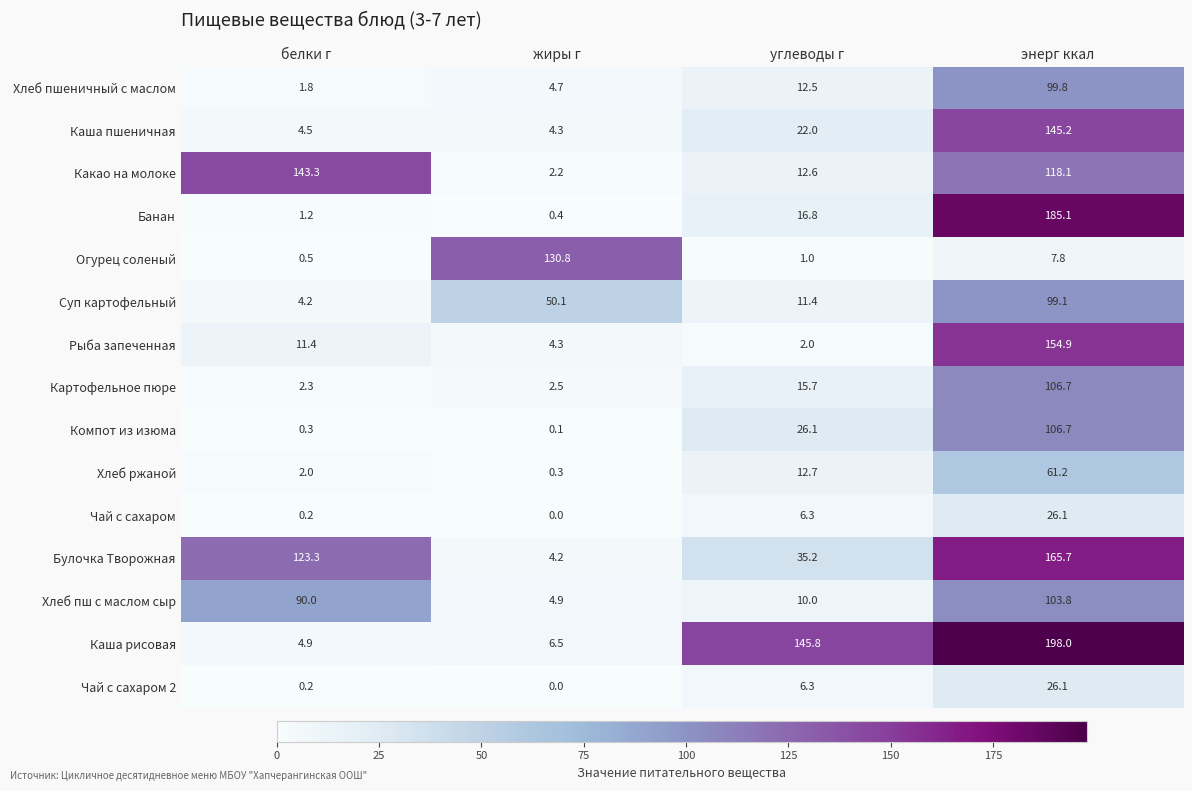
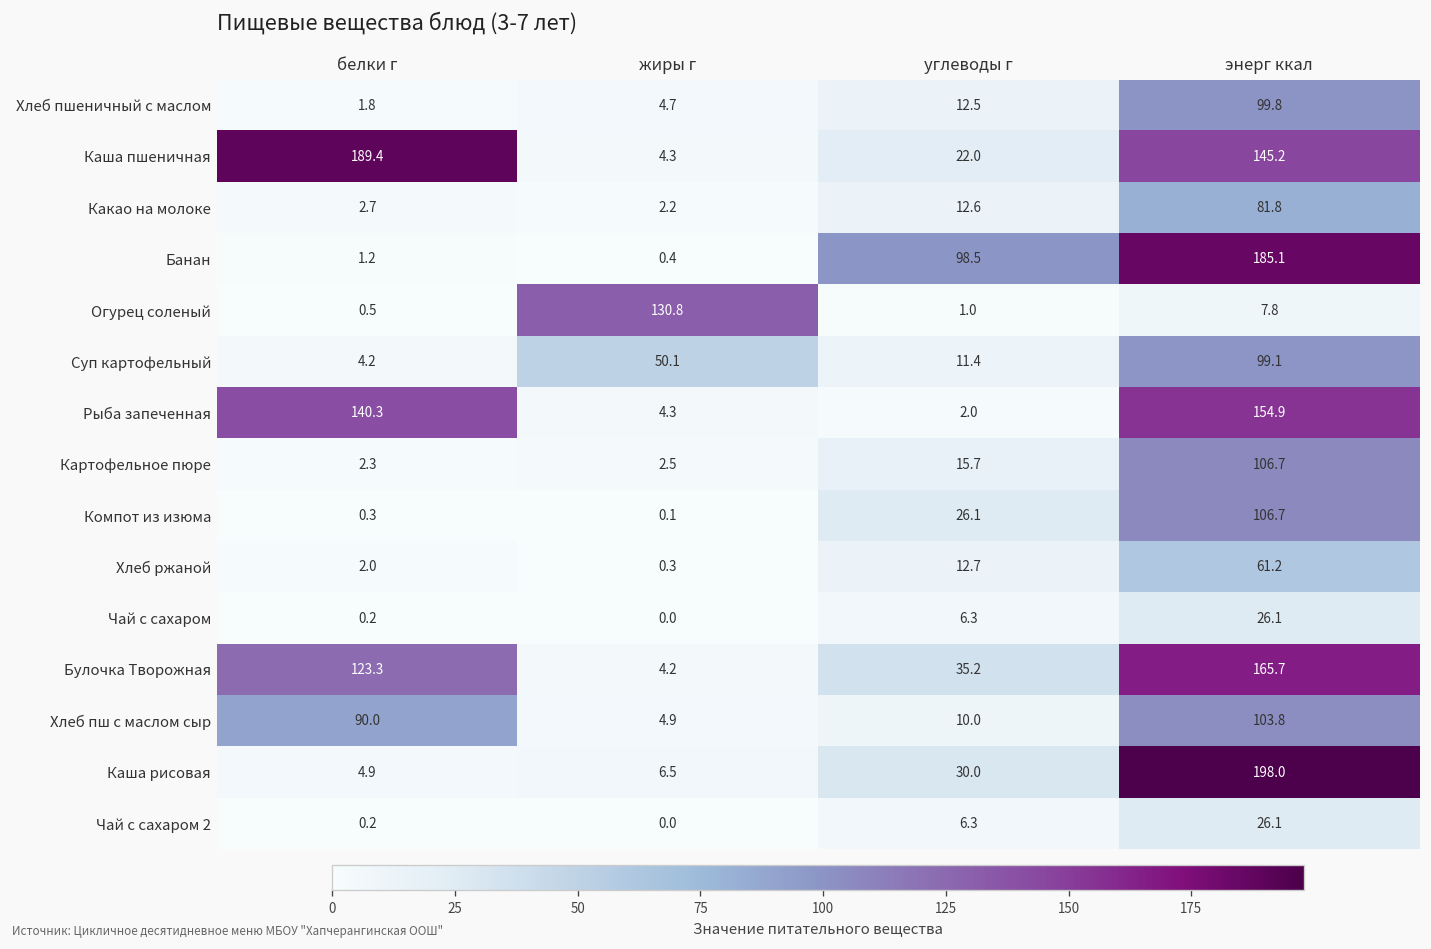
Каша пшеничная, белки г: 4.5 -> 189.4
Какао на молоке, белки г: 143.3 -> 2.7
Какао на молоке, энерг ккал: 118.1 -> 81.8
Банан, углеводы г: 16.8 -> 98.5
Рыба запеченная, белки г: 11.4 -> 140.3
Каша рисовая, углеводы г: 145.8 -> 30.0
